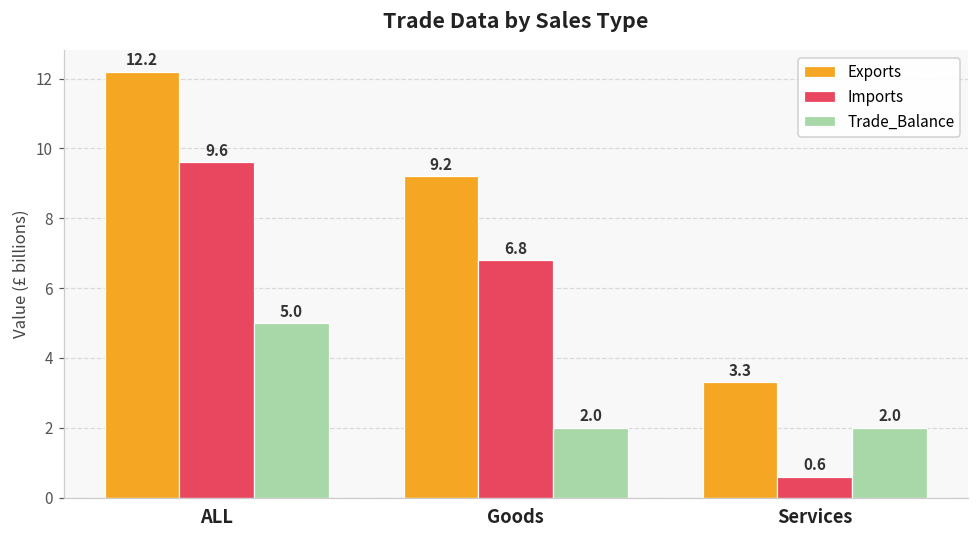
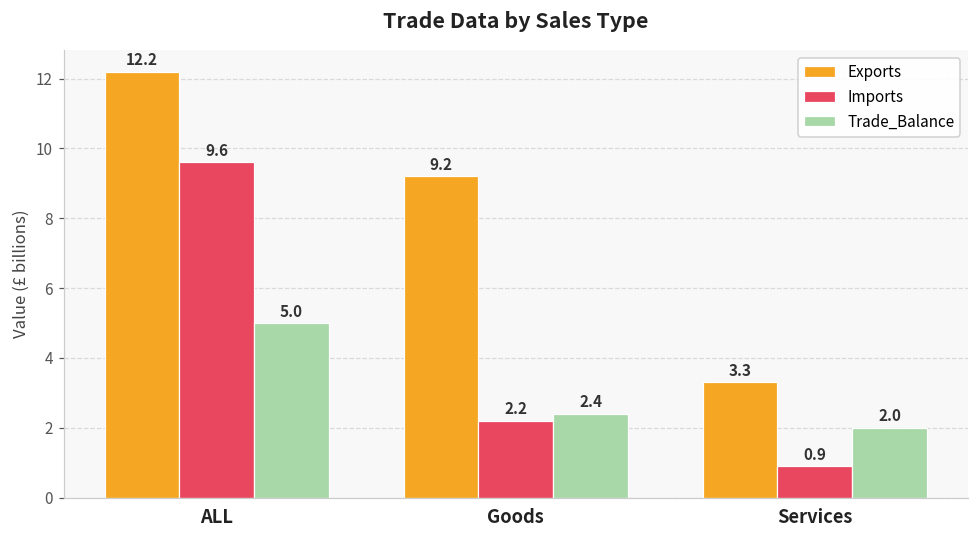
Imports, Goods: 6.8 -> 2.2
Trade_Balance, Goods: 2.0 -> 2.4
Imports, Services: 0.6 -> 0.9
